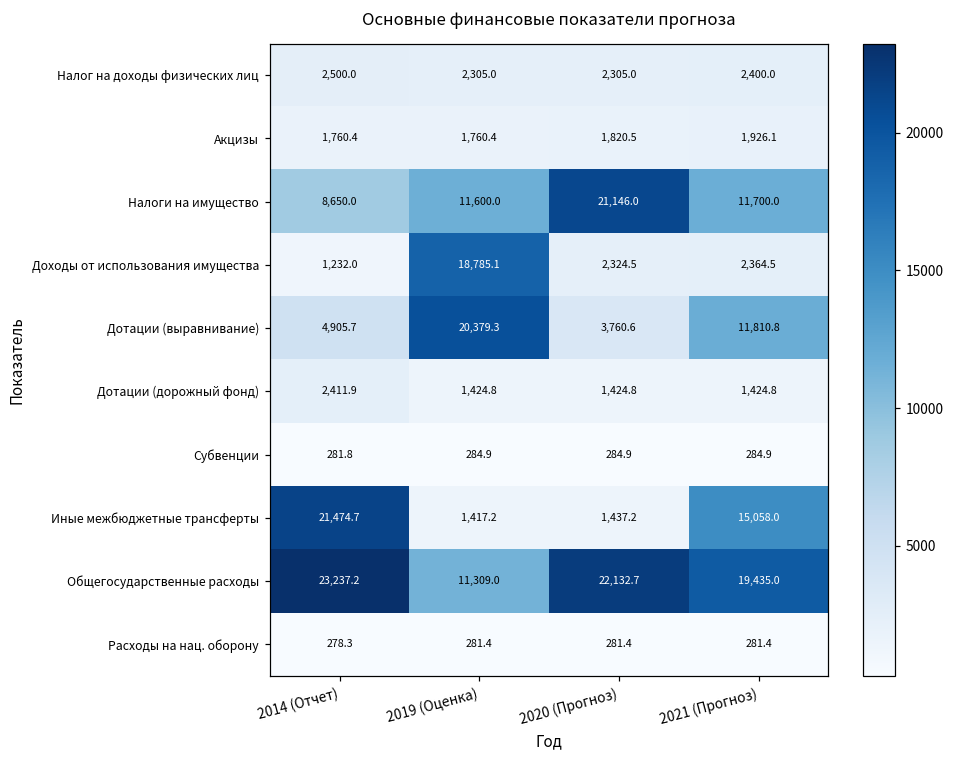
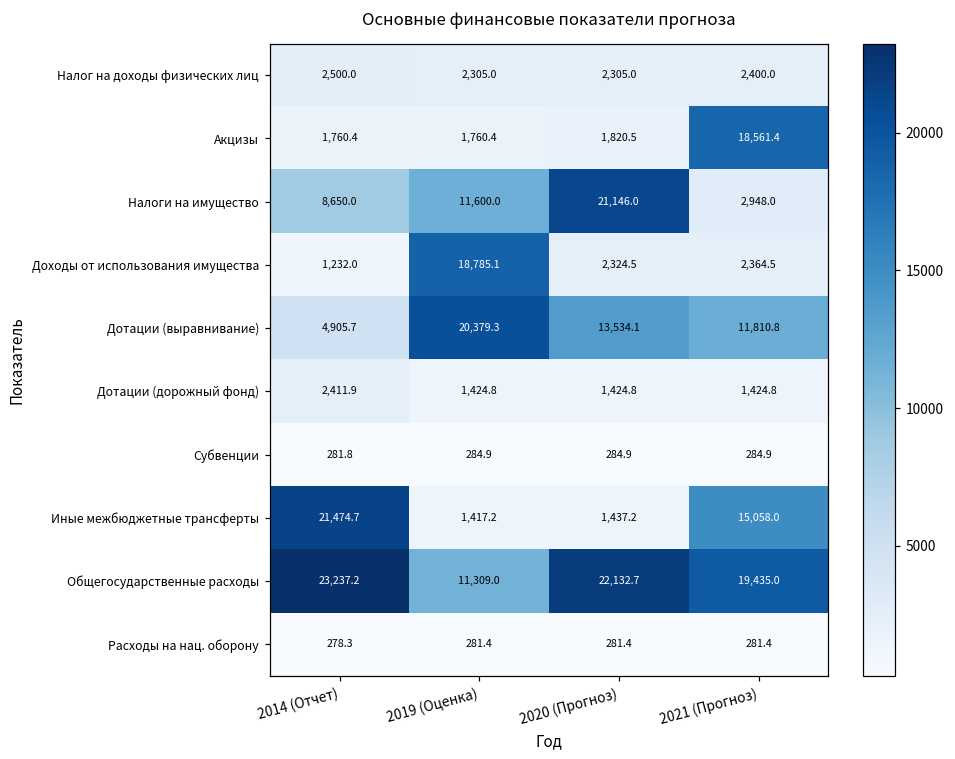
Акцизы, 2021 (Прогноз): 1,926.1 -> 18,561.4
Налоги на имущество, 2021 (Прогноз): 11,700.0 -> 2,948.0
Дотации (выравнивание), 2020 (Прогноз): 3,760.6 -> 13,534.1
